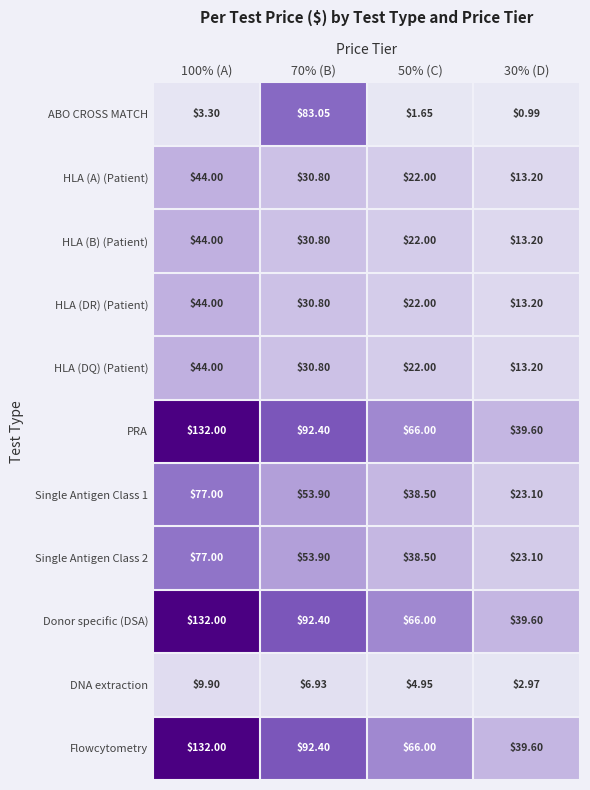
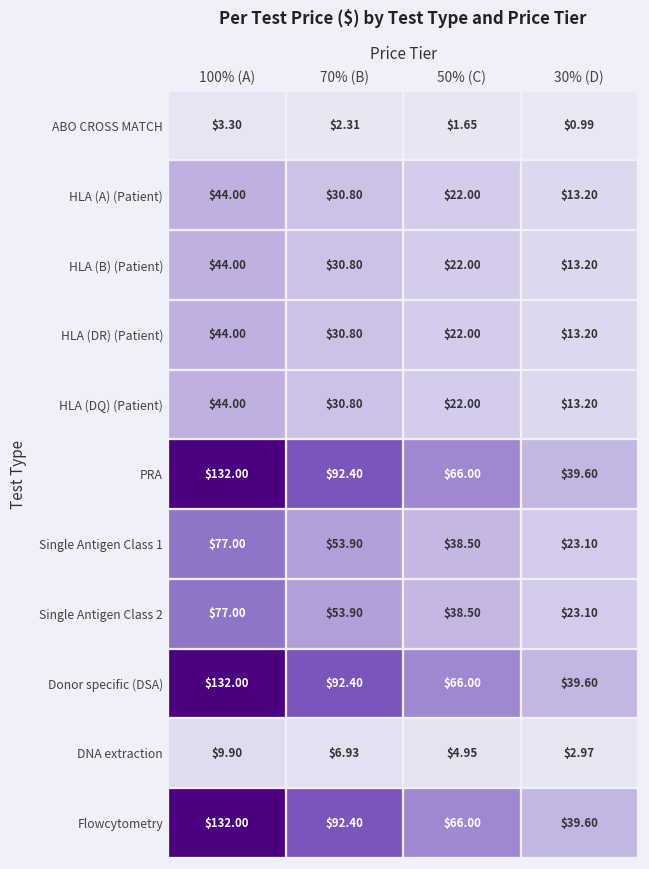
ABO CROSS MATCH, 70% (B): $83.05 -> $2.31
